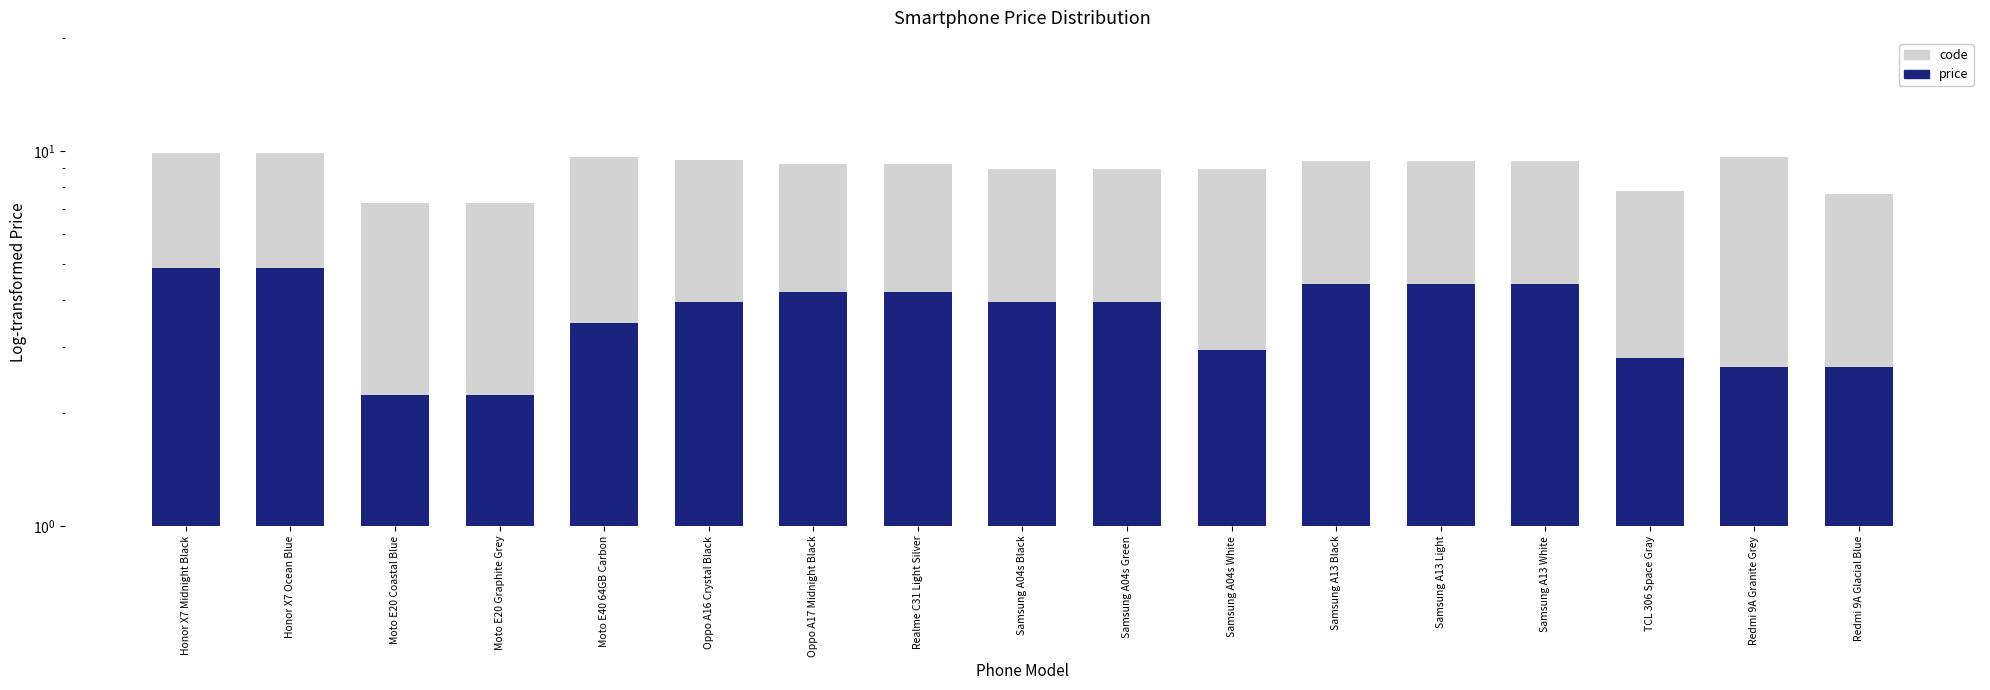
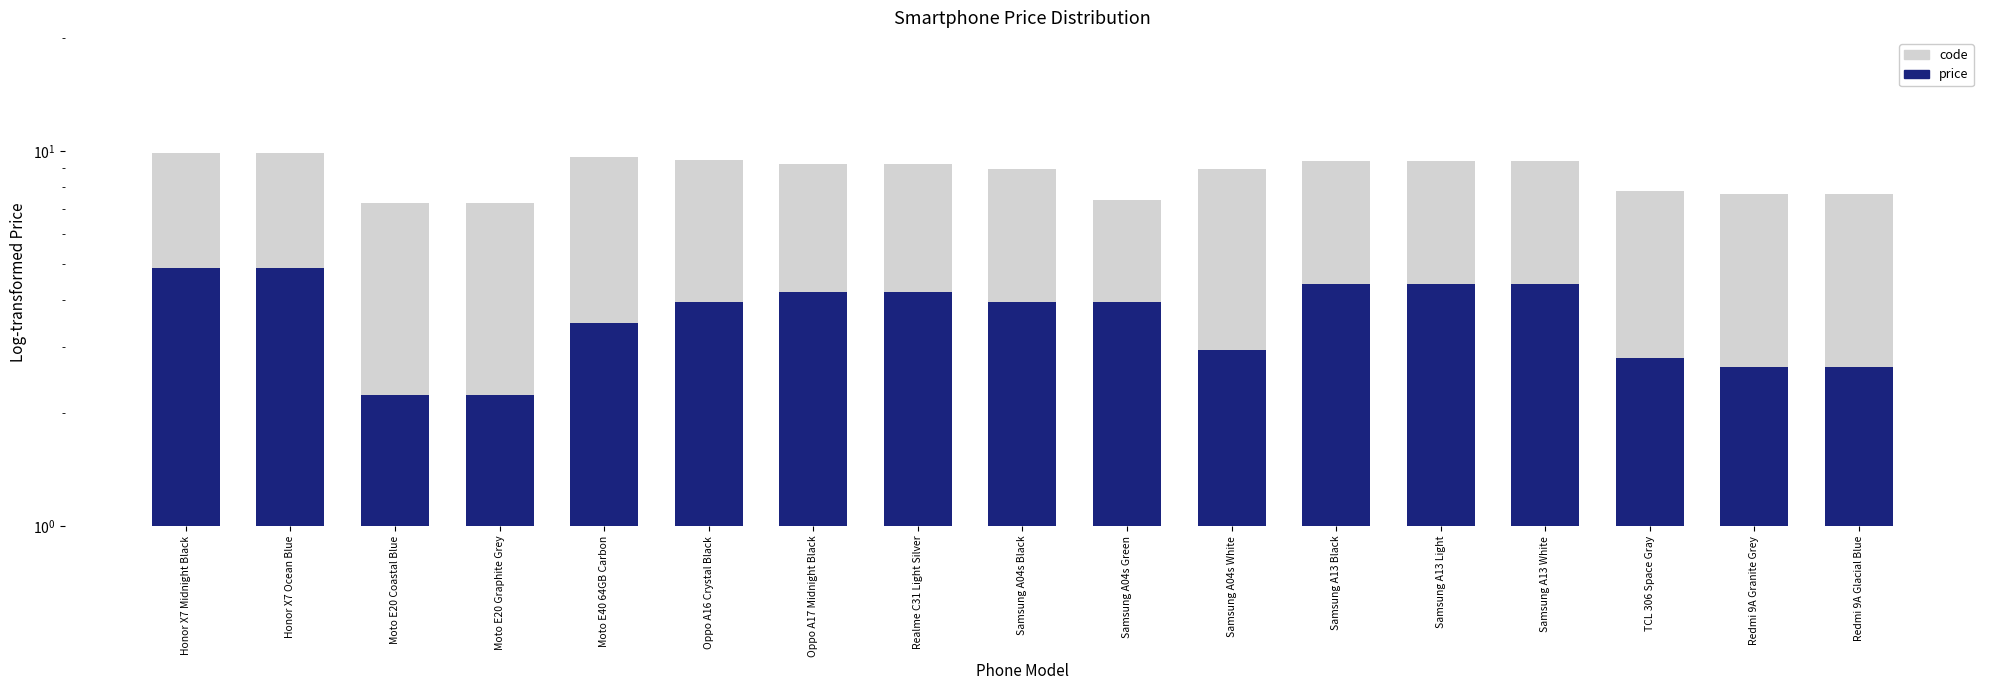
code, Samsung A04s Green: 9.0 -> 7.4
code, Redmi 9A Granite Grey: 9.6 -> 7.7
